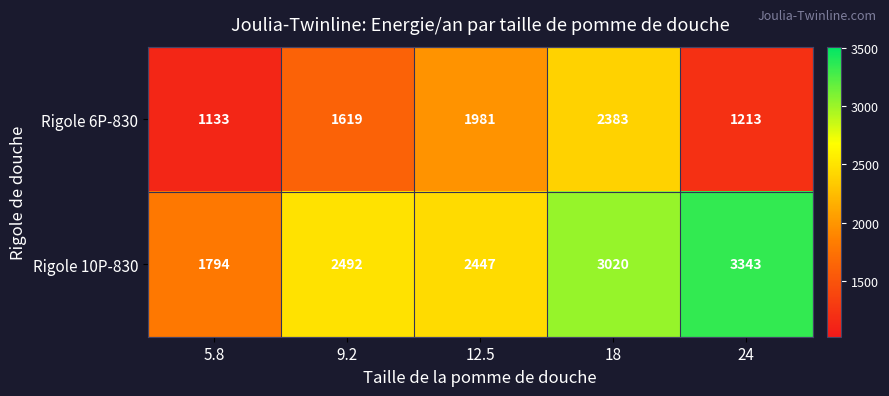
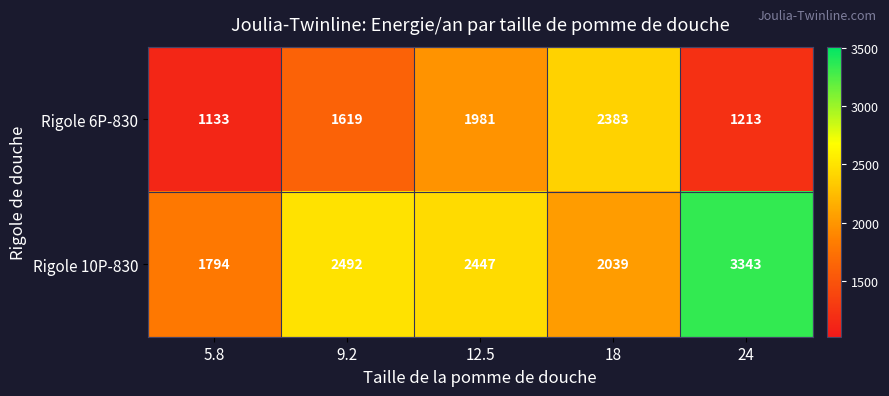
Rigole 10P-830, 18: 3020 -> 2039
